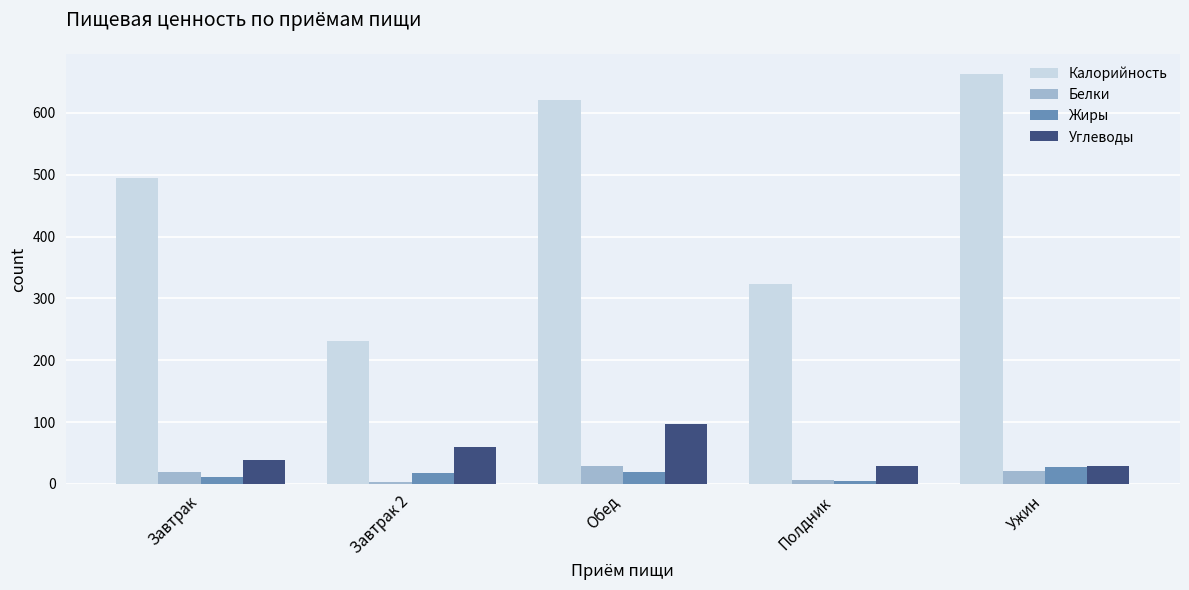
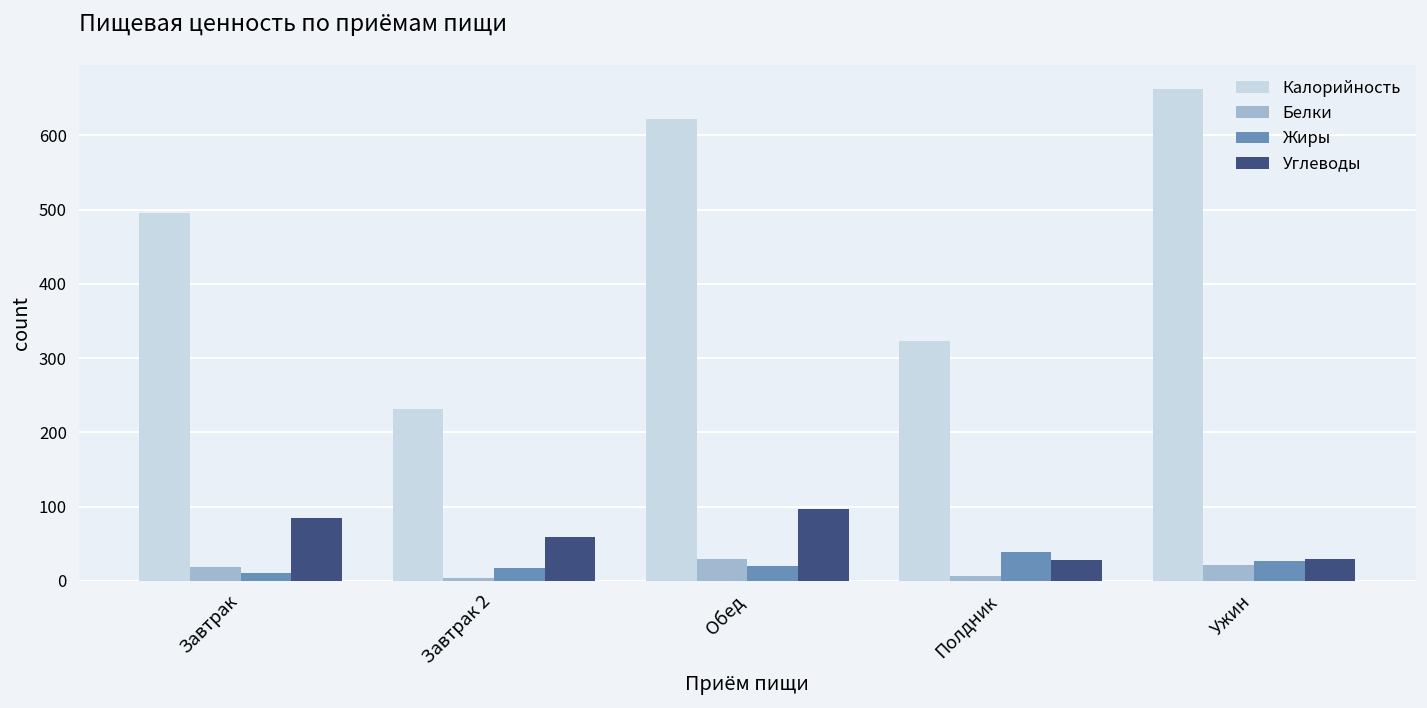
Углеводы, Завтрак: 40 -> 90
Жиры, Полдник: 10 -> 40
